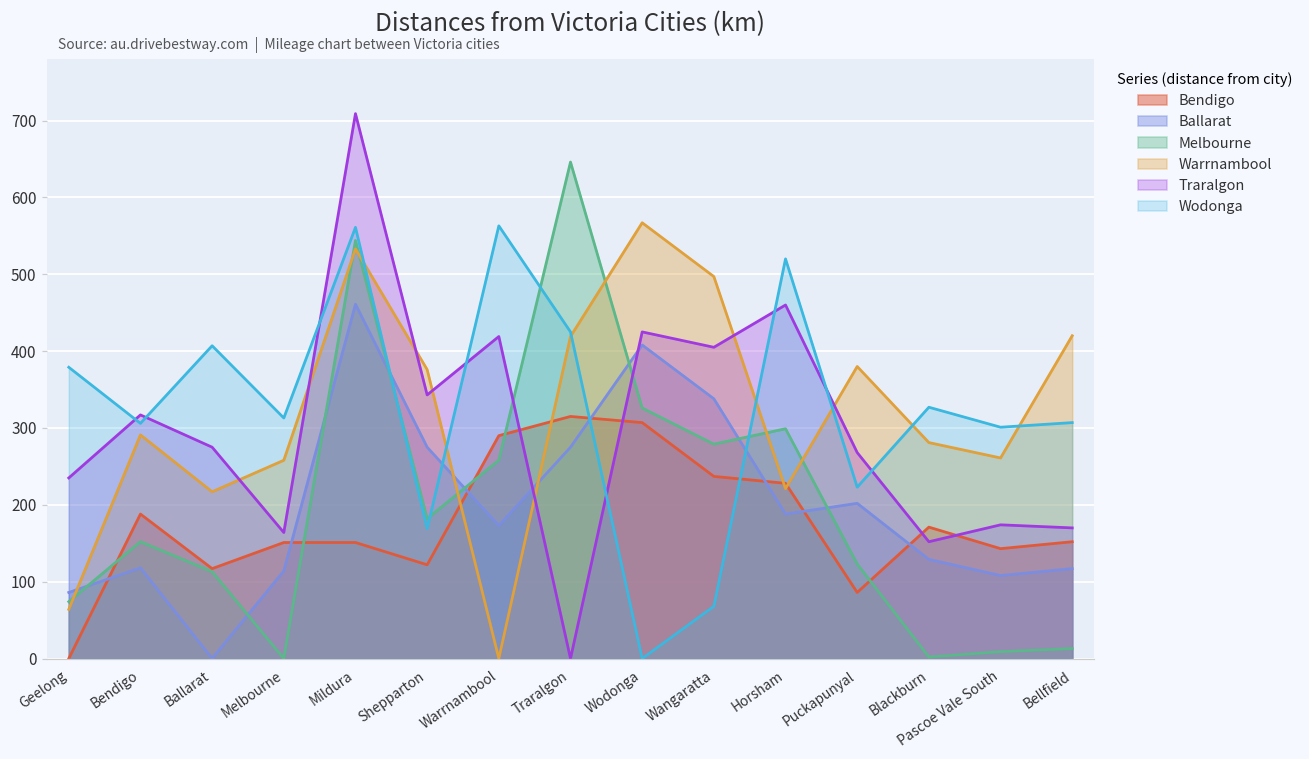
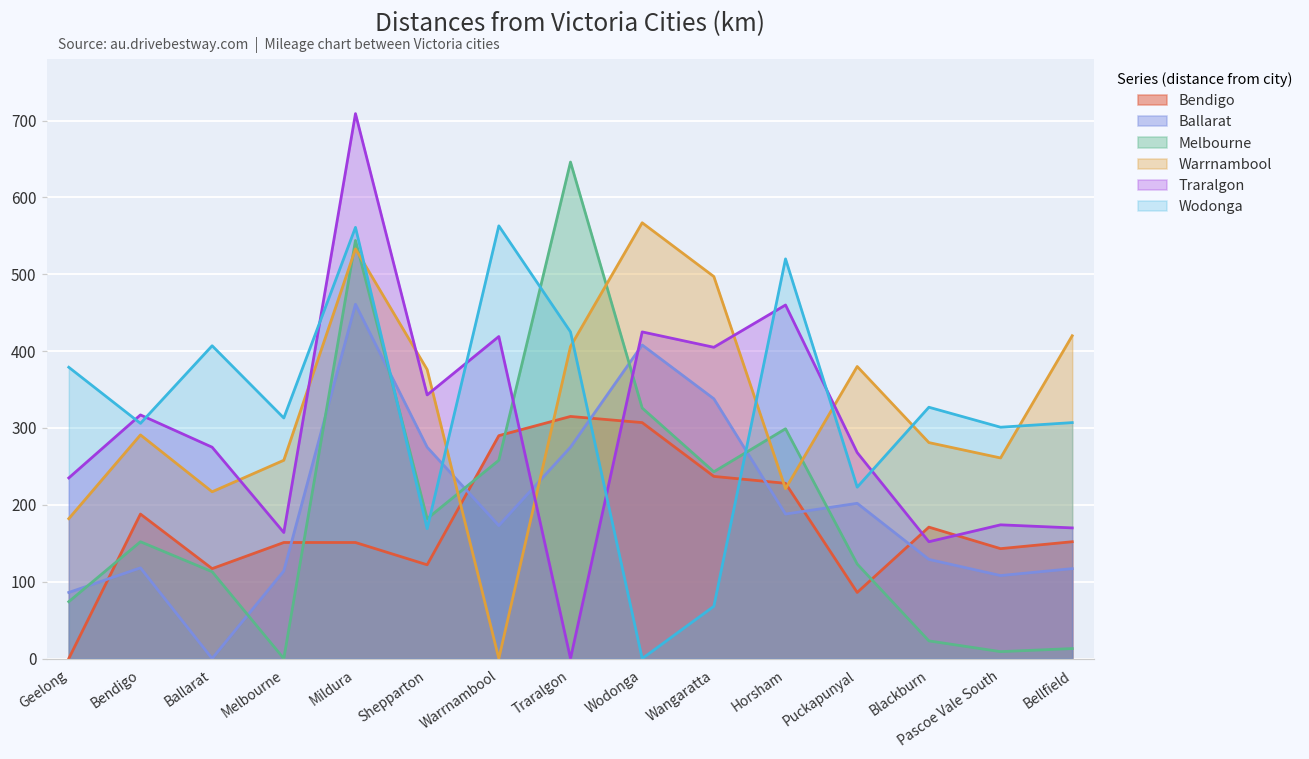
Warrnambool, Geelong: 60 -> 180
Warrnambool, Traralgon: 420 -> 410
Melbourne, Wangaratta: 280 -> 240
Melbourne, Blackburn: 0 -> 20
